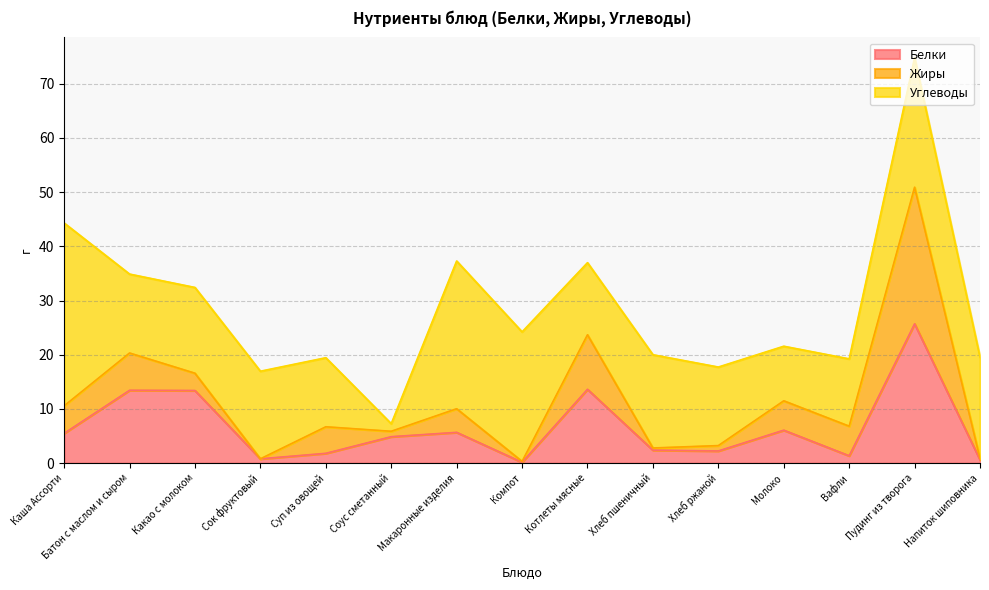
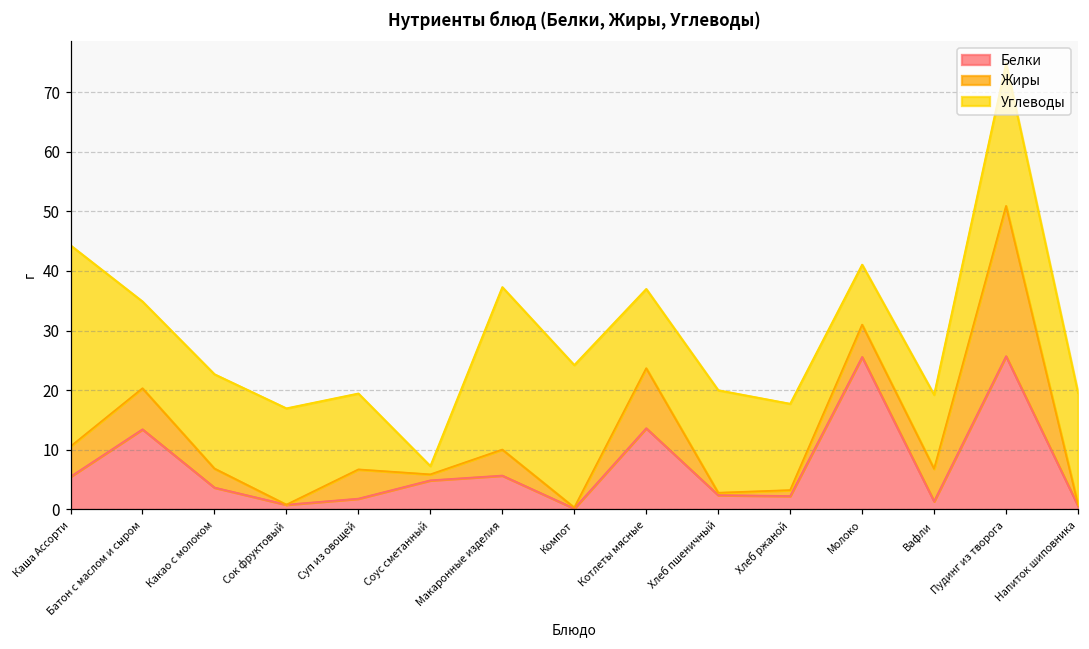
Белки, Какао с молоком: 13 -> 4
Белки, Молоко: 6 -> 26
